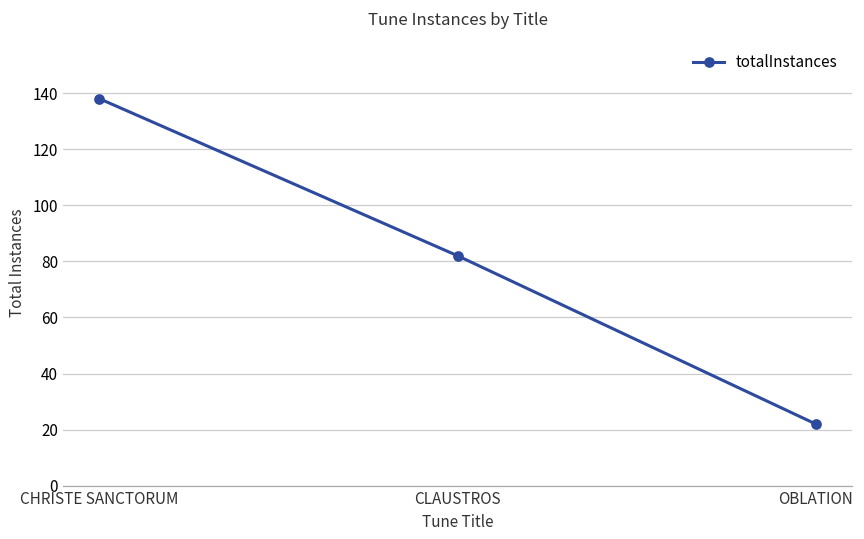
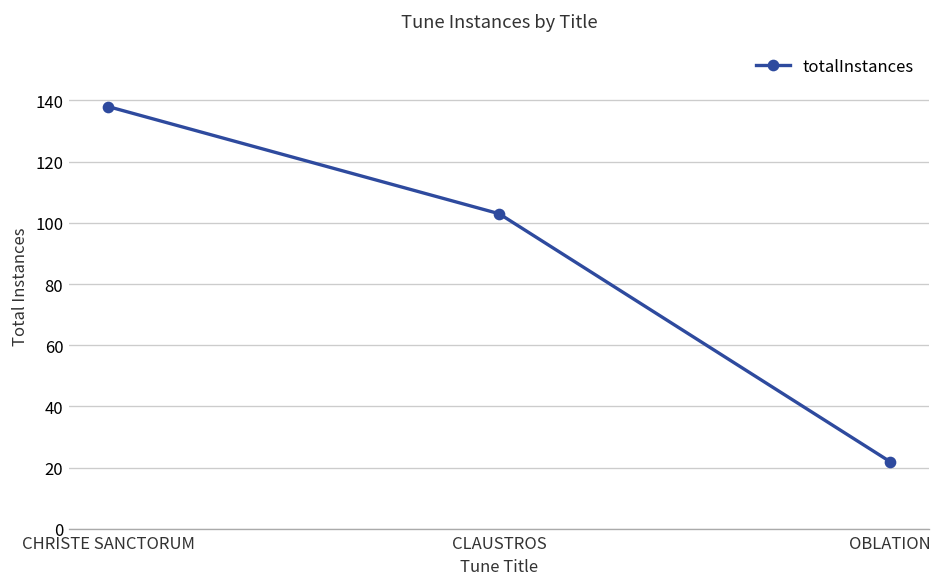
CLAUSTROS: 82 -> 103
